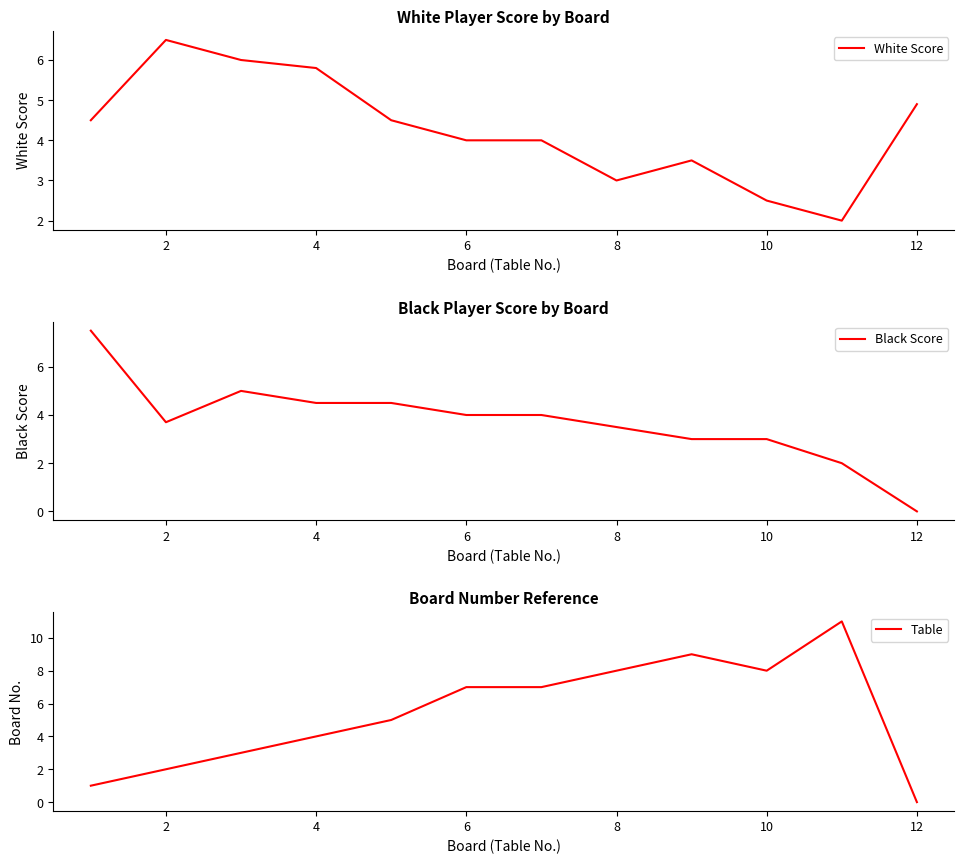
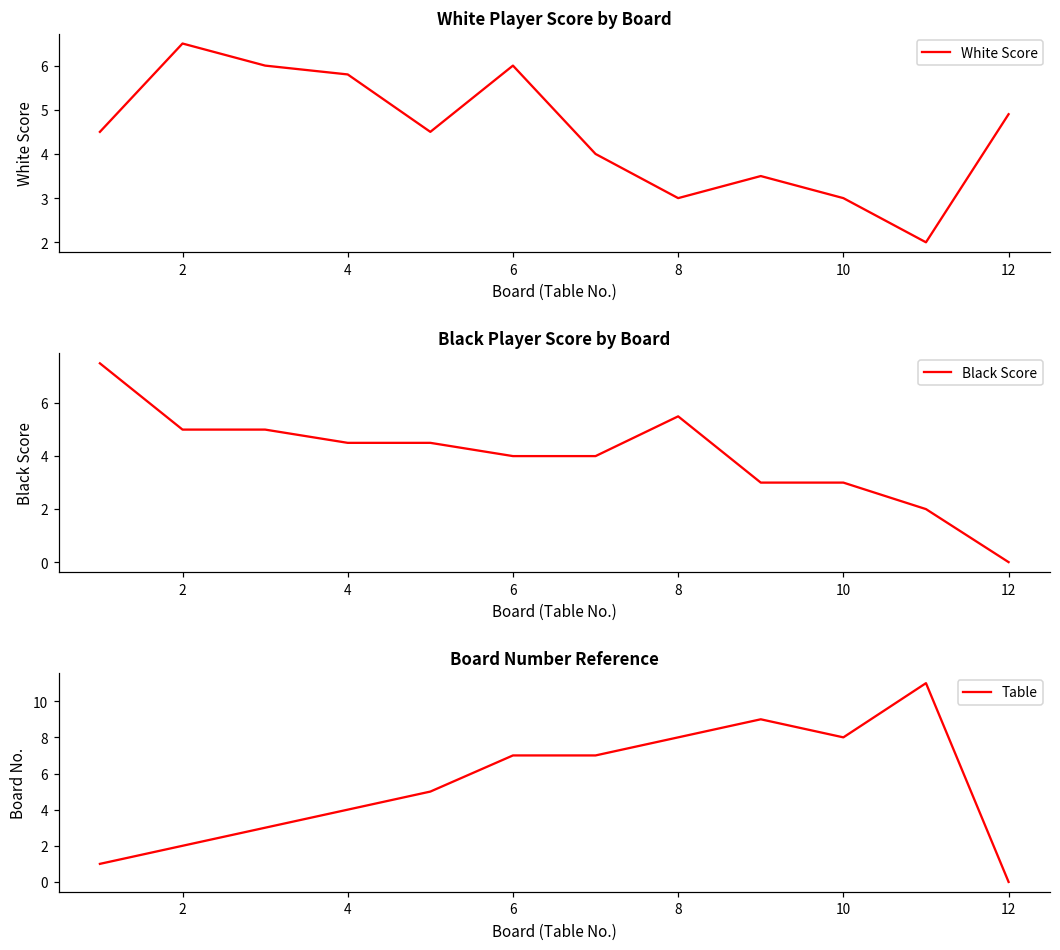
White Player Score by Board, 6: 4 -> 6
White Player Score by Board, 10: 2.5 -> 3.0
Black Player Score by Board, 2: 3.7 -> 5.0
Black Player Score by Board, 8: 3.5 -> 5.5
